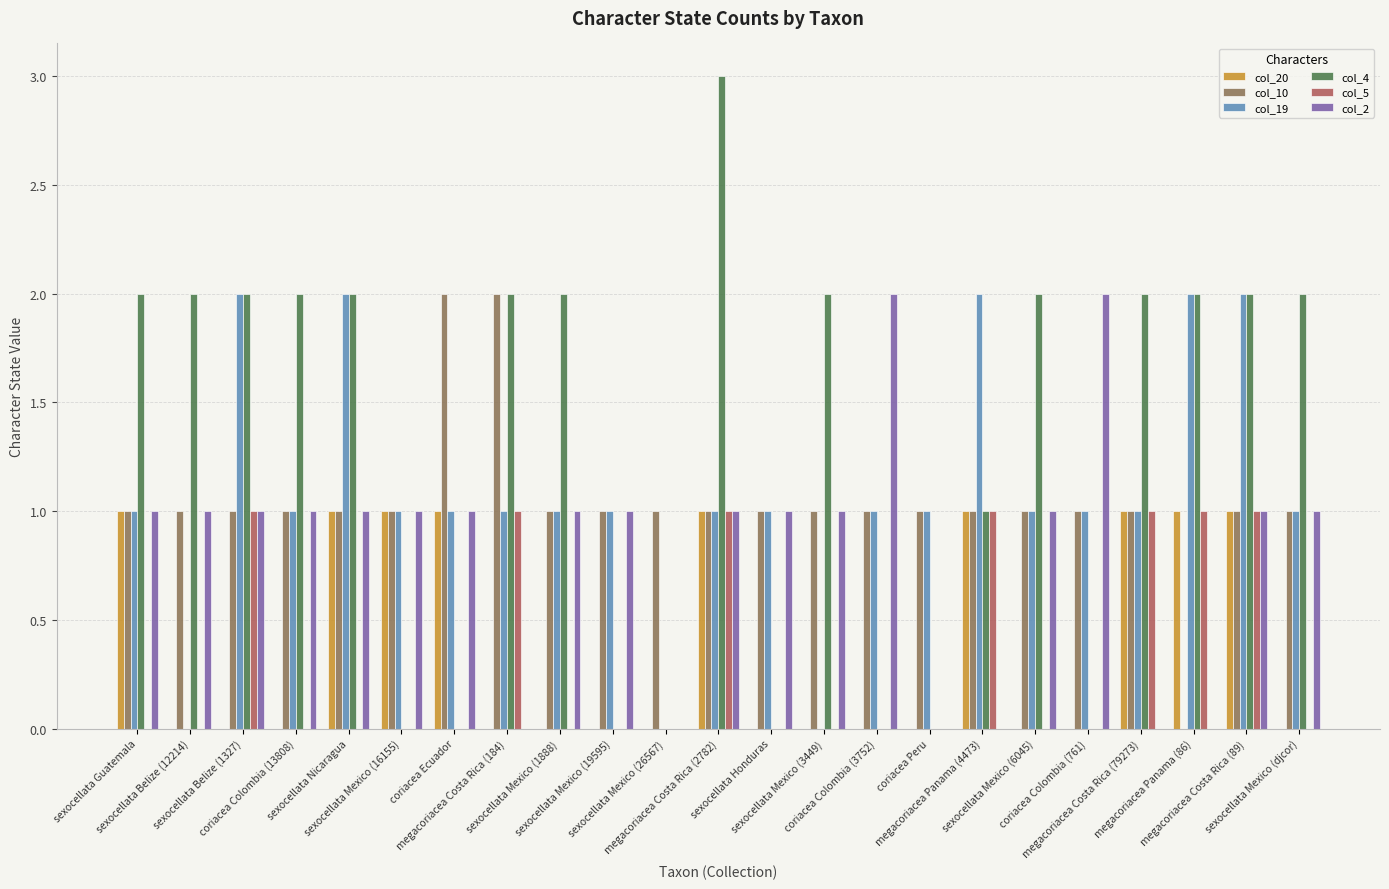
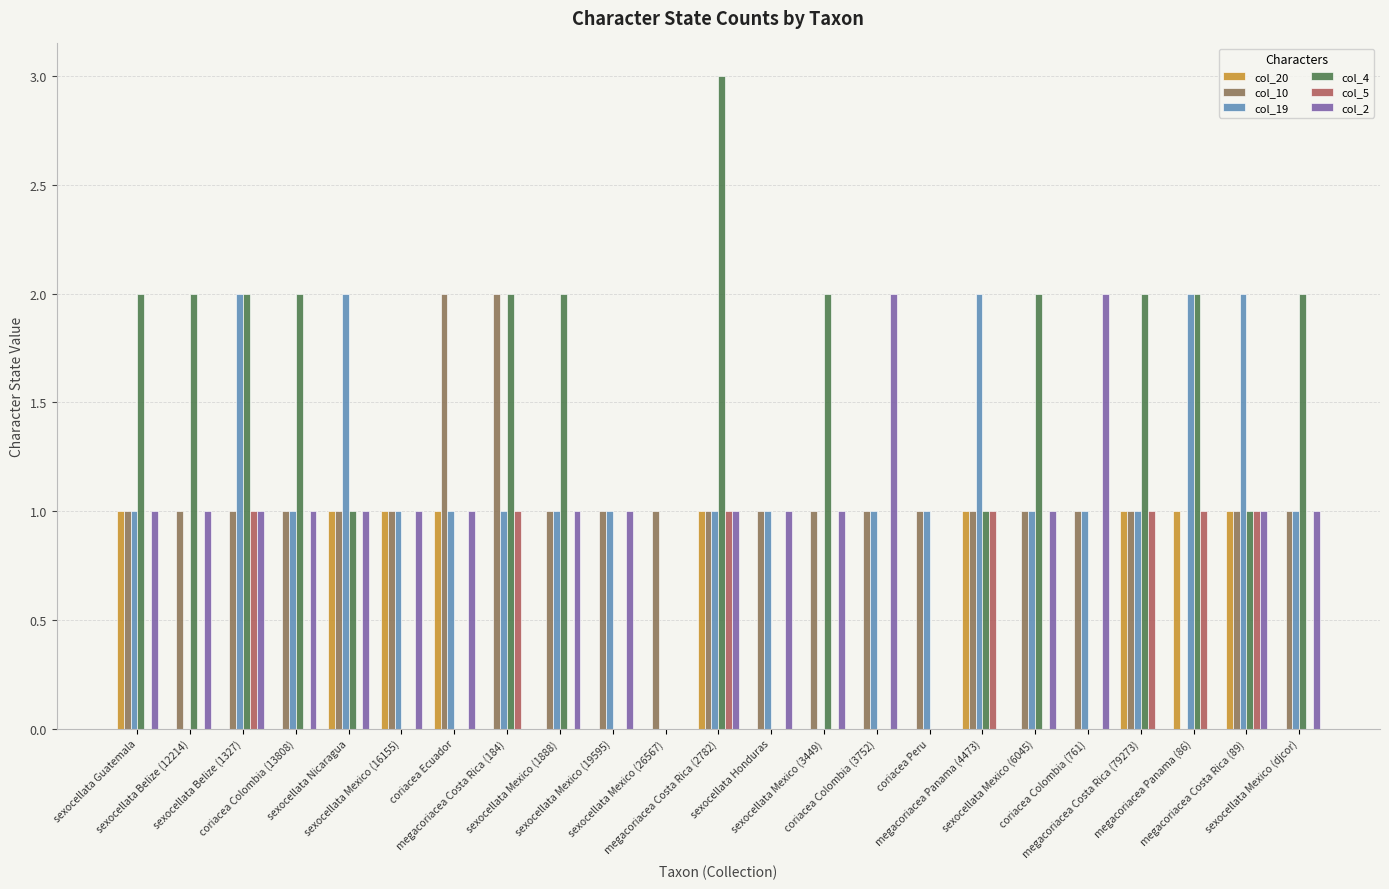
col_4, sexocellata Nicaragua: 2 -> 1
col_4, megacoriacea Costa Rica (89): 2 -> 1
